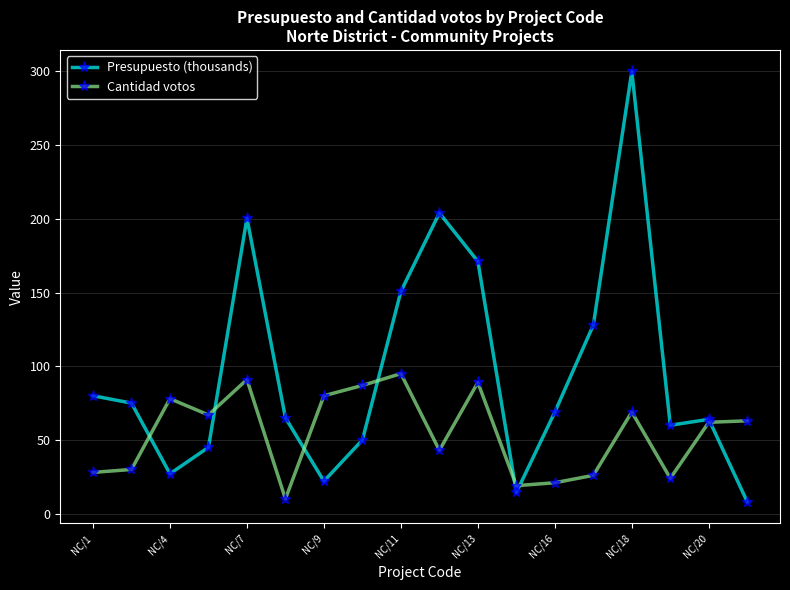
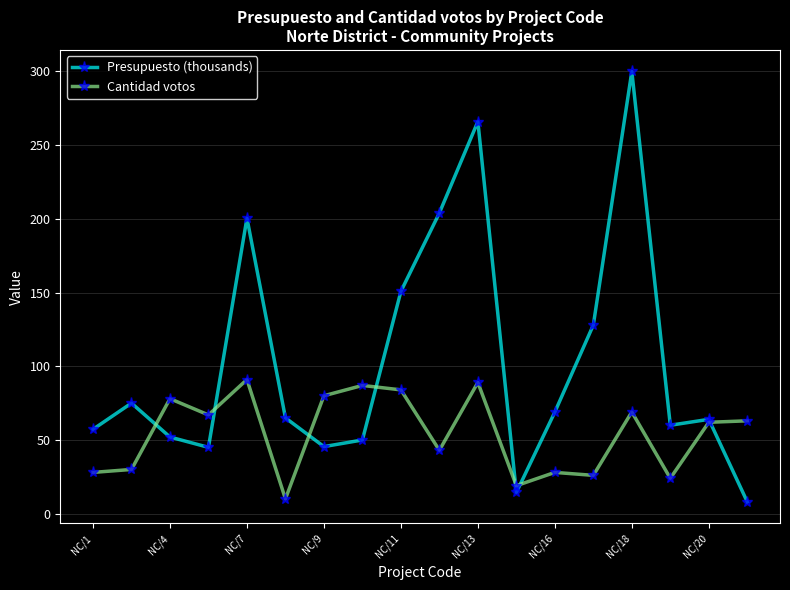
Presupuesto (thousands), NC/1: 80 -> 57
Presupuesto (thousands), NC/4: 27 -> 52
Presupuesto (thousands), NC/9: 22 -> 46
Cantidad votos, NC/11: 95 -> 84
Presupuesto (thousands), NC/13: 171 -> 266
Cantidad votos, NC/16: 21 -> 28
